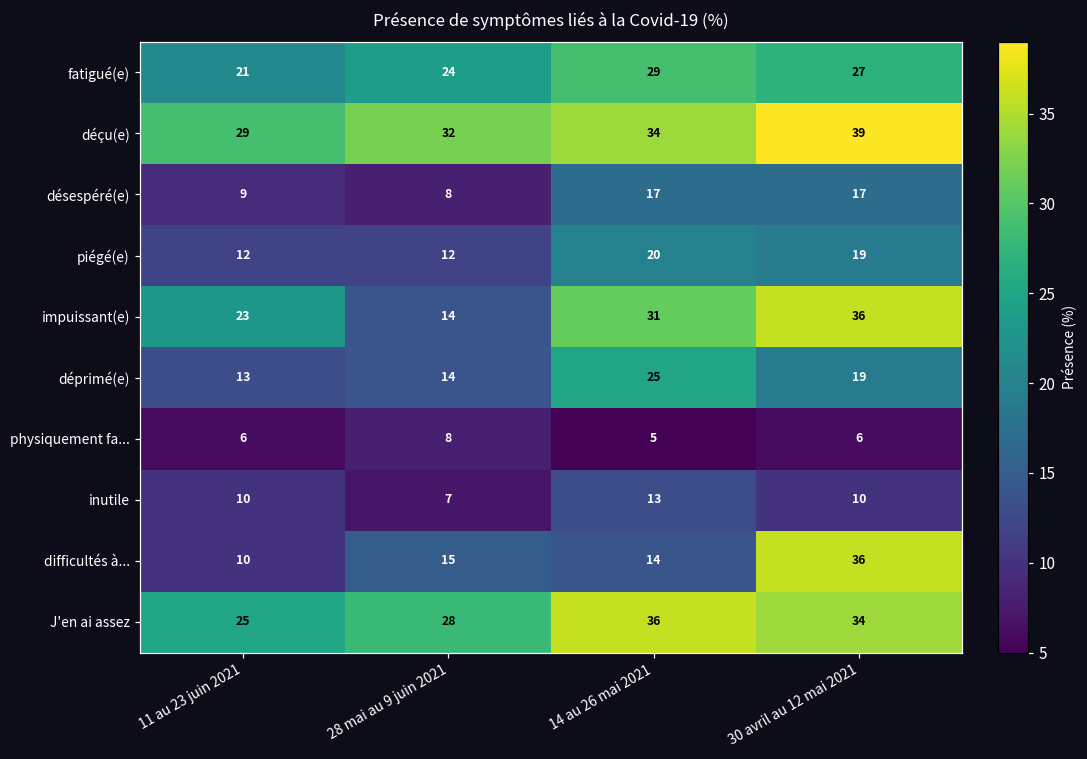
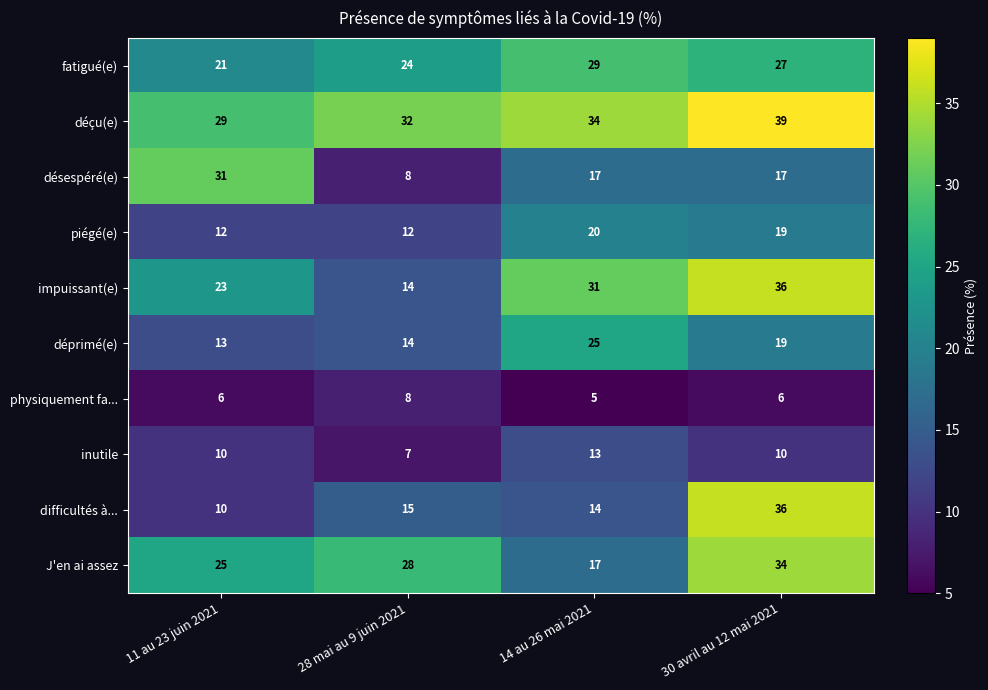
désespéré(e), 11 au 23 juin 2021: 9 -> 31
J'en ai assez, 14 au 26 mai 2021: 36 -> 17
